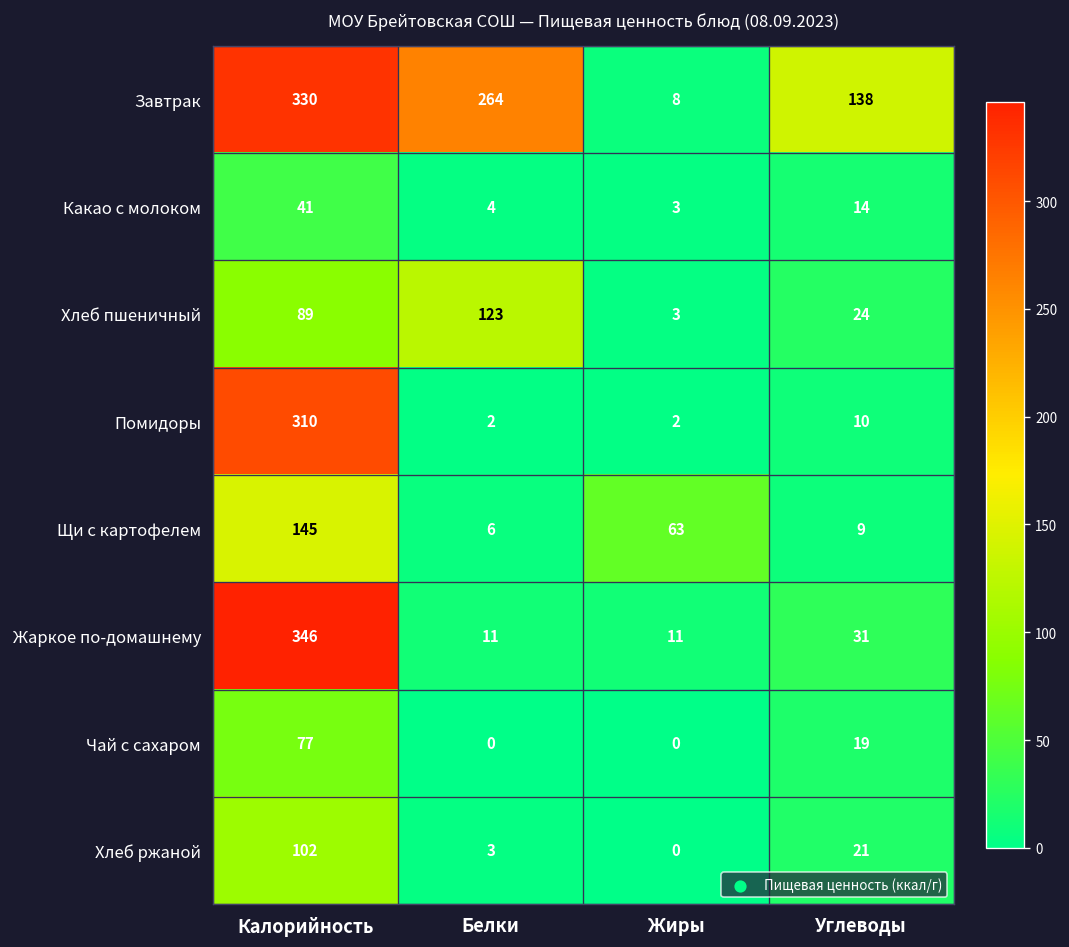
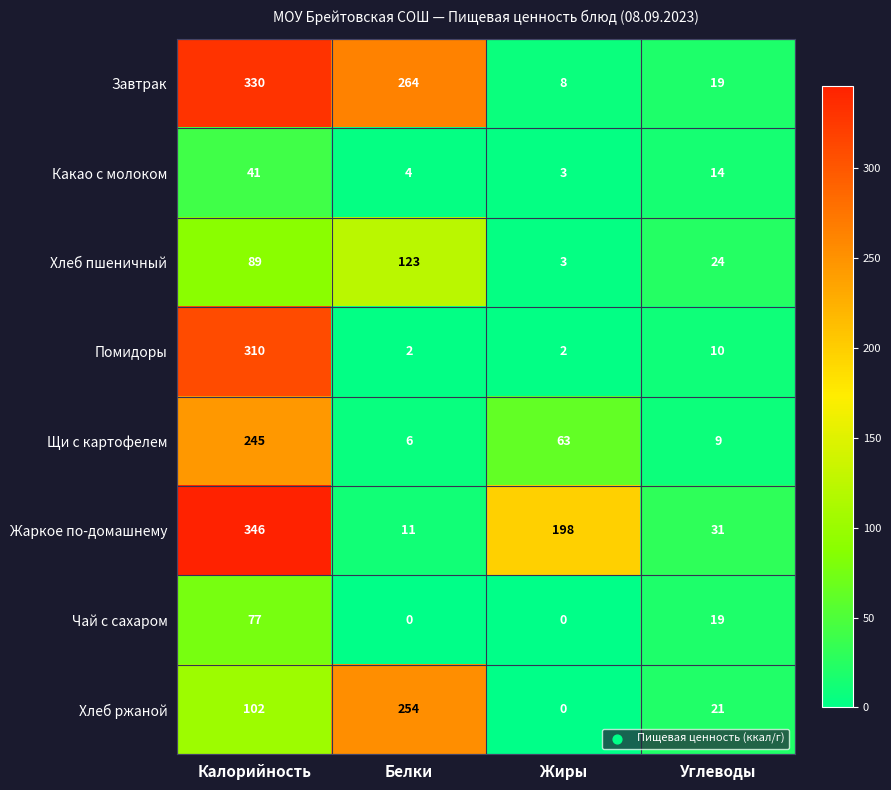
Завтрак, Углеводы: 138 -> 19
Щи с картофелем, Калорийность: 145 -> 245
Жаркое по-домашнему, Жиры: 11 -> 198
Хлеб ржаной, Белки: 3 -> 254
